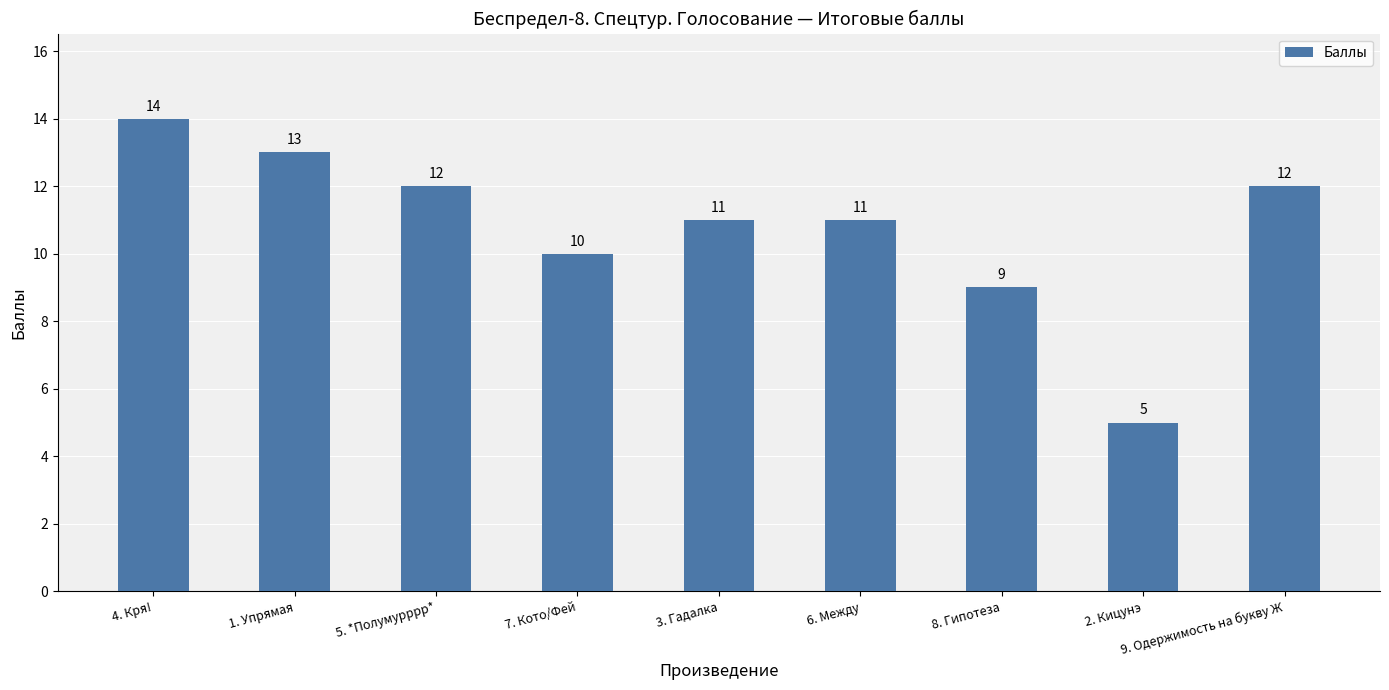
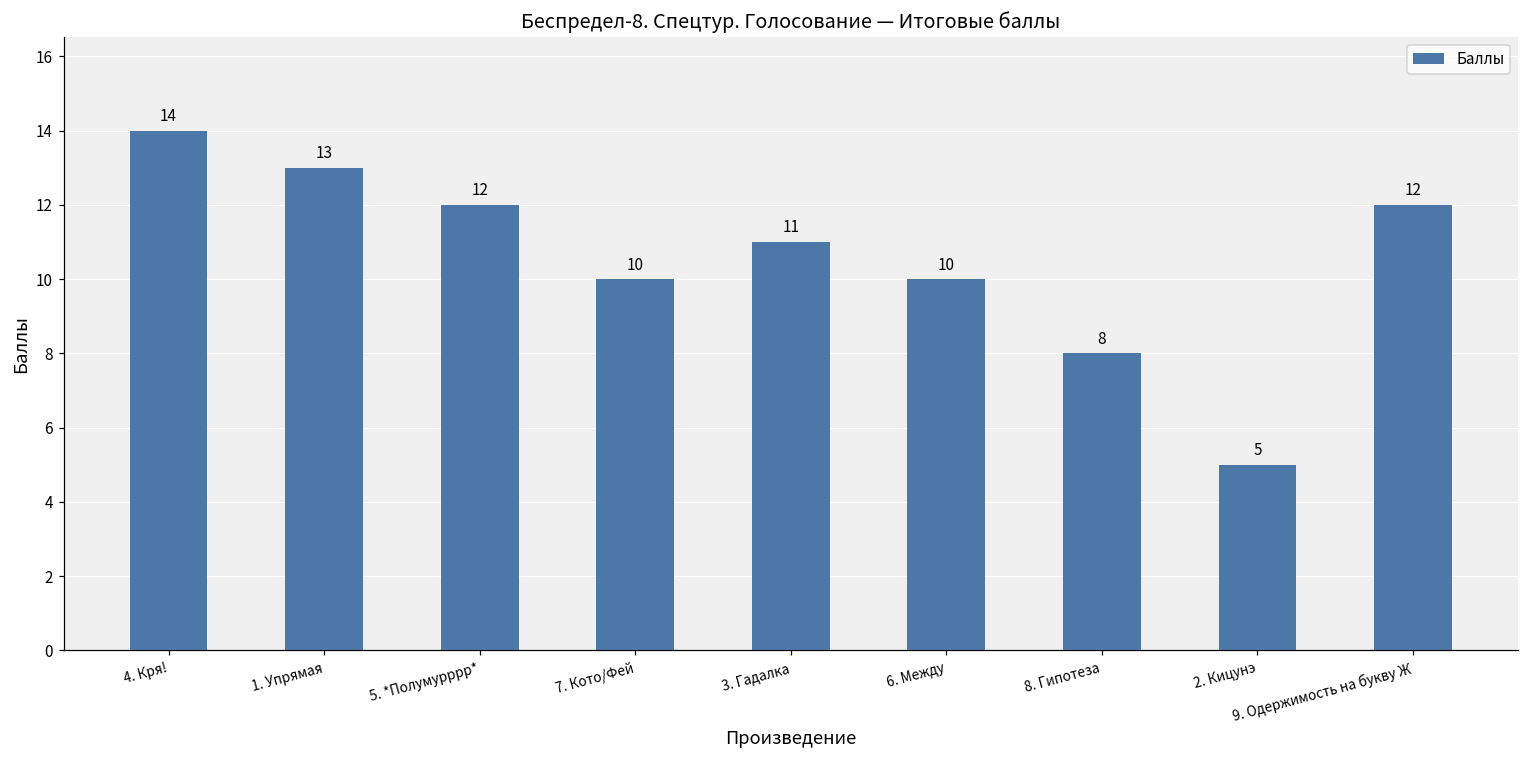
6. Между: 11 -> 10
8. Гипотеза: 9 -> 8
